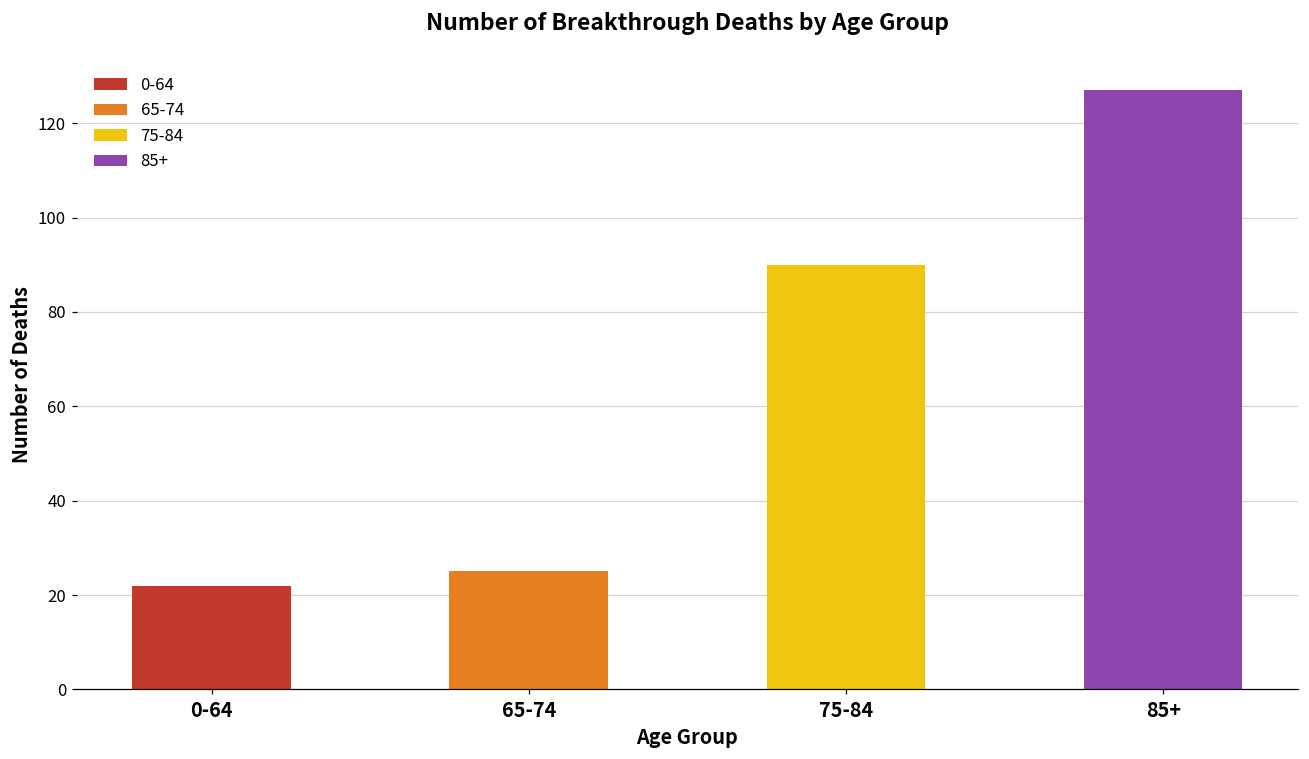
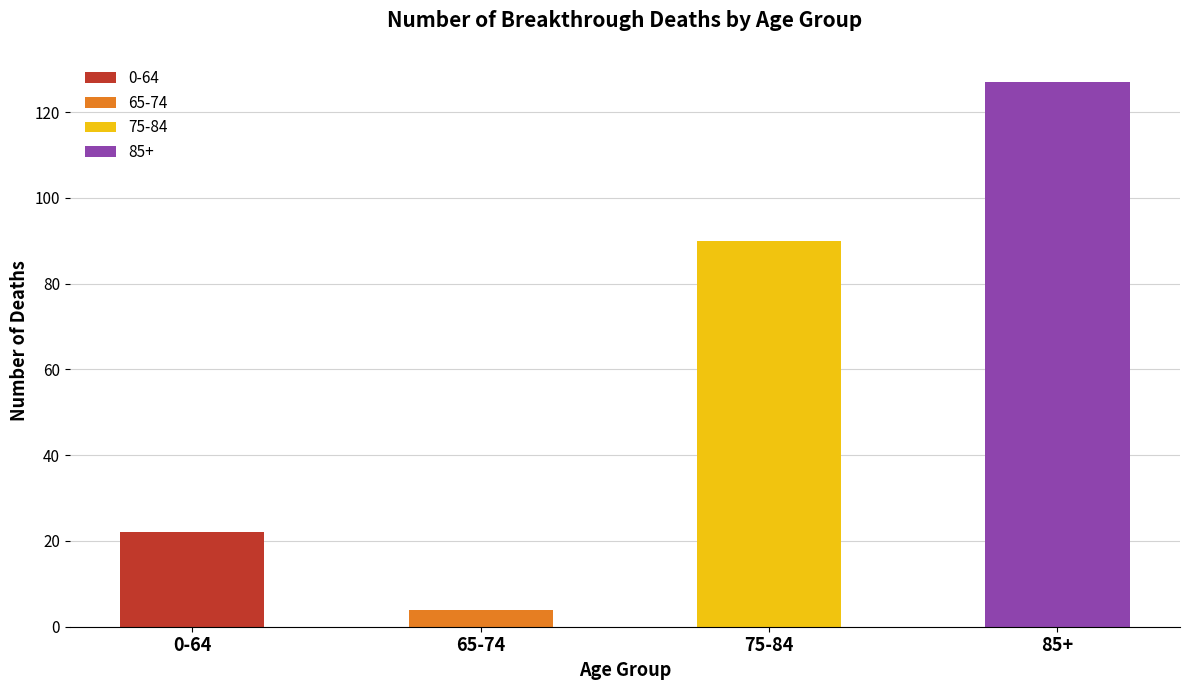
65-74: 25 -> 4
